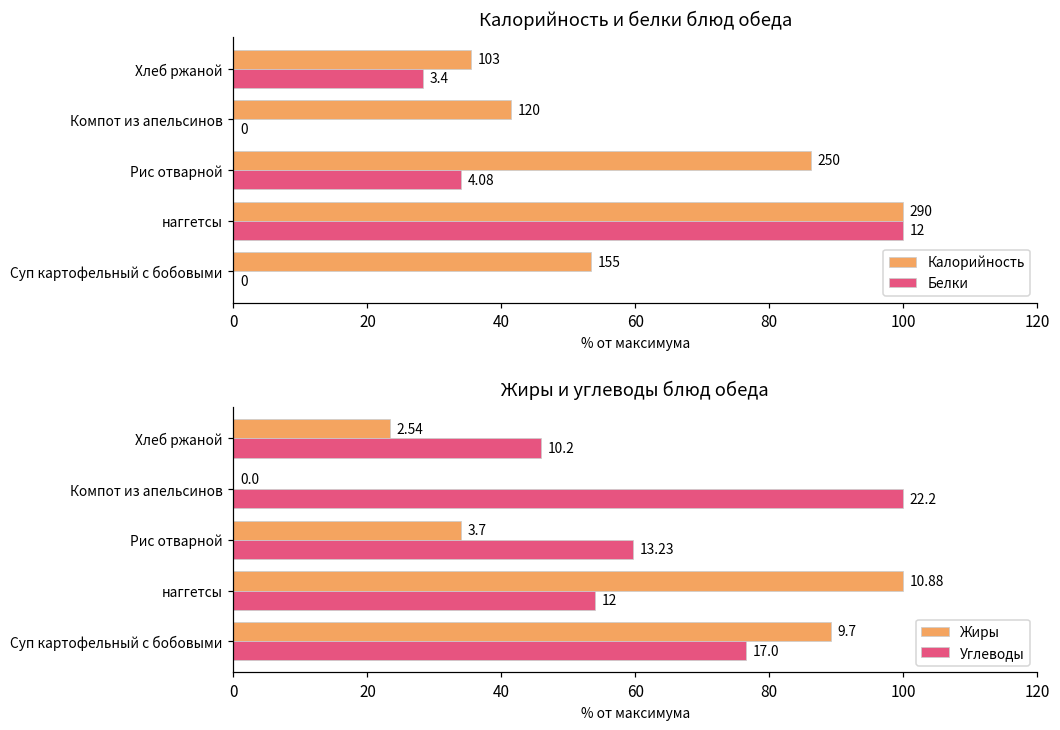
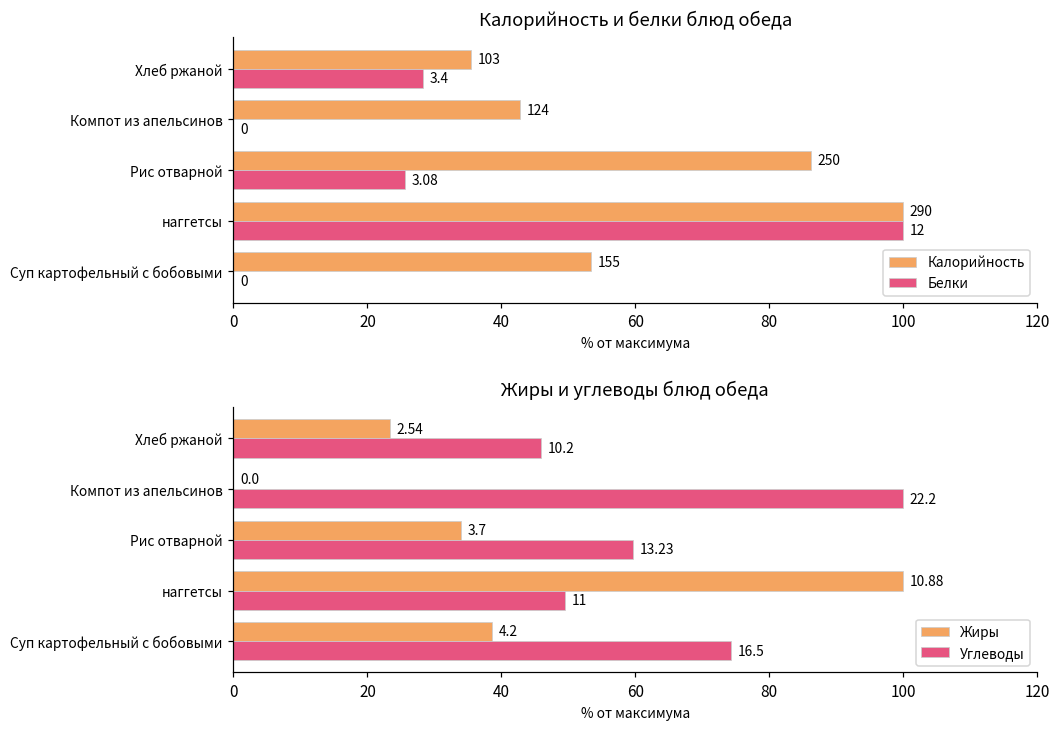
Калорийность и белки блюд обеда, Калорийность, Компот из апельсинов: 120 -> 124
Калорийность и белки блюд обеда, Белки, Рис отварной: 4.08 -> 3.08
Жиры и углеводы блюд обеда, Углеводы, наггетсы: 12 -> 11
Жиры и углеводы блюд обеда, Жиры, Суп картофельный с бобовыми: 9.7 -> 4.2
Жиры и углеводы блюд обеда, Углеводы, Суп картофельный с бобовыми: 17.0 -> 16.5
